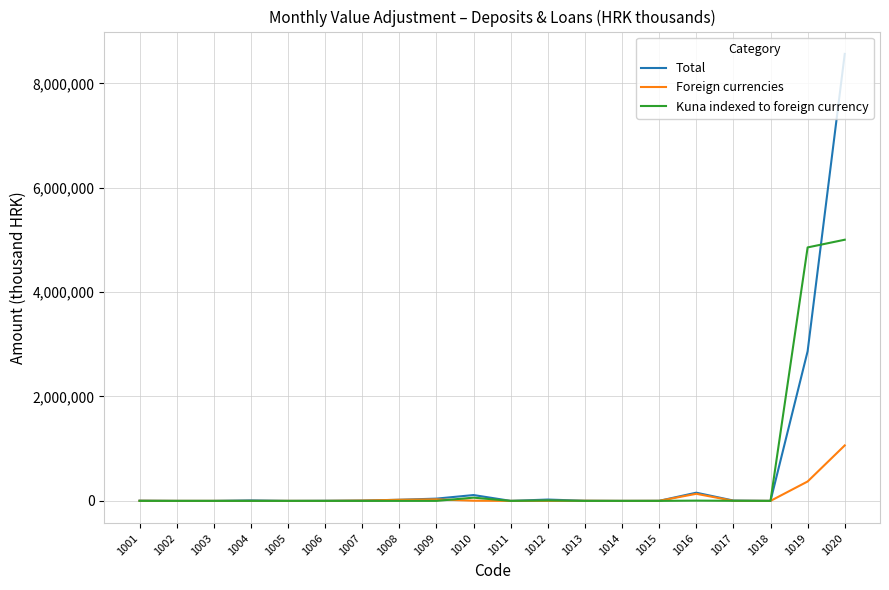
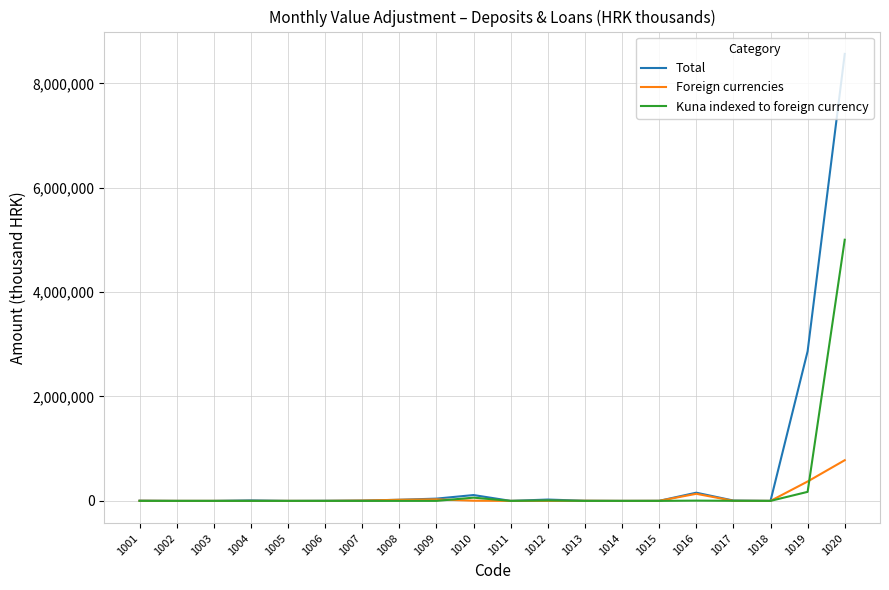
Kuna indexed to foreign currency, 1019: 4,900,000 -> 200,000
Foreign currencies, 1020: 1,100,000 -> 800,000
